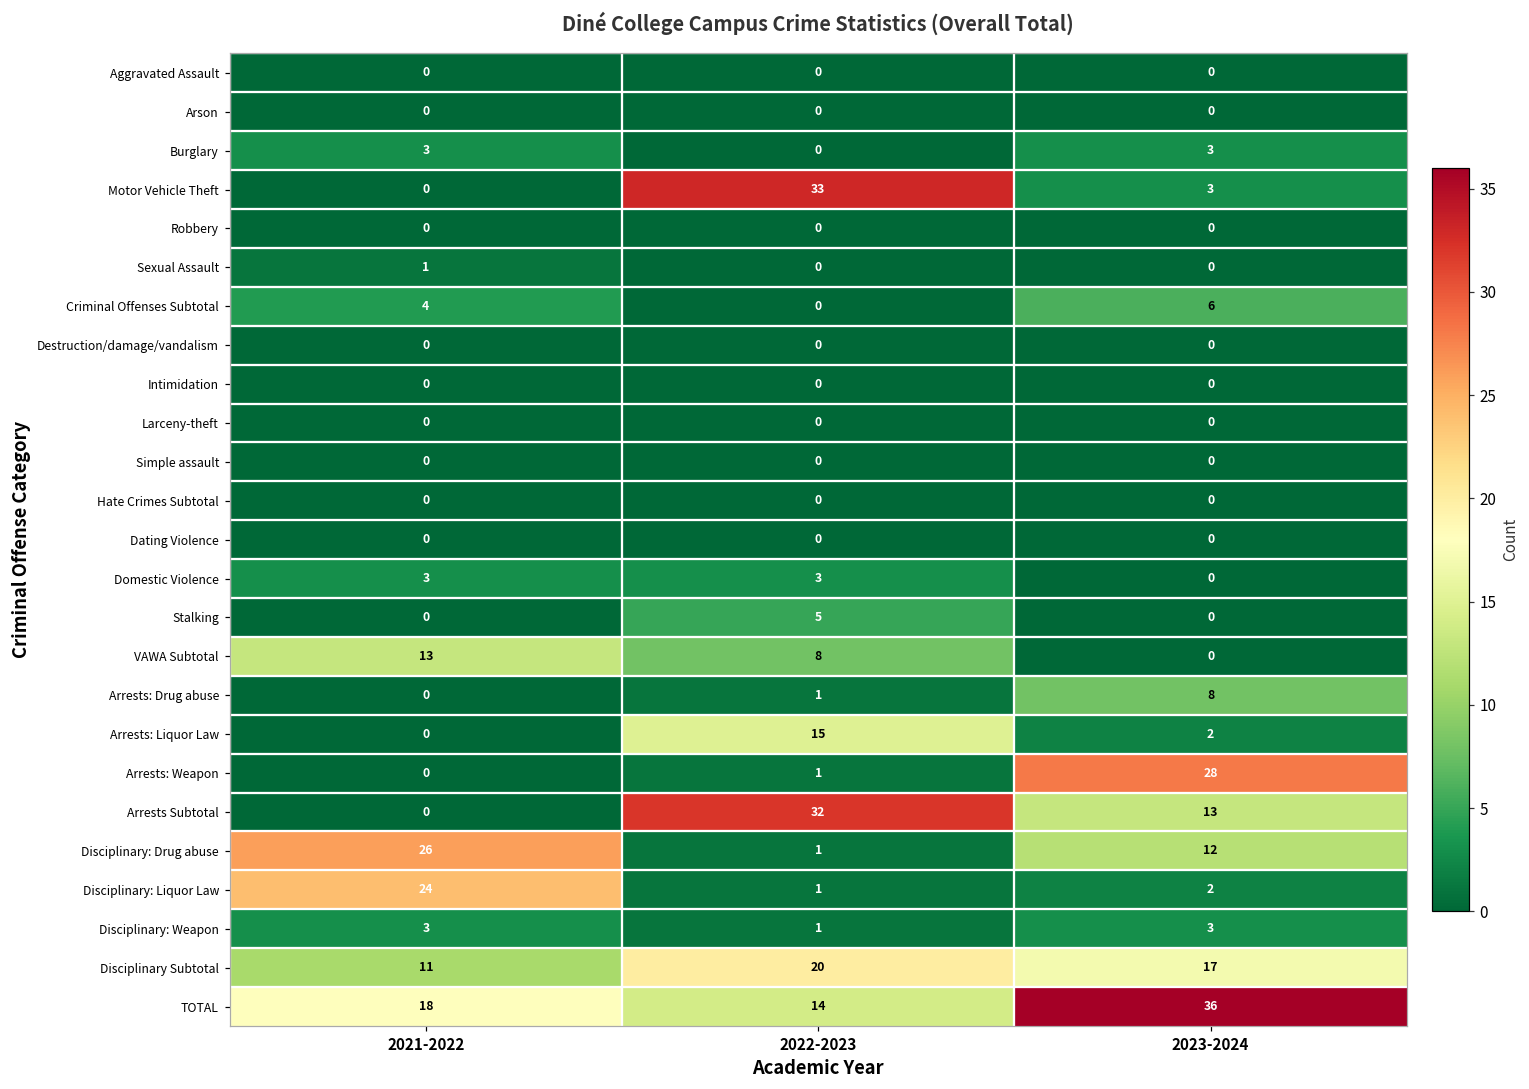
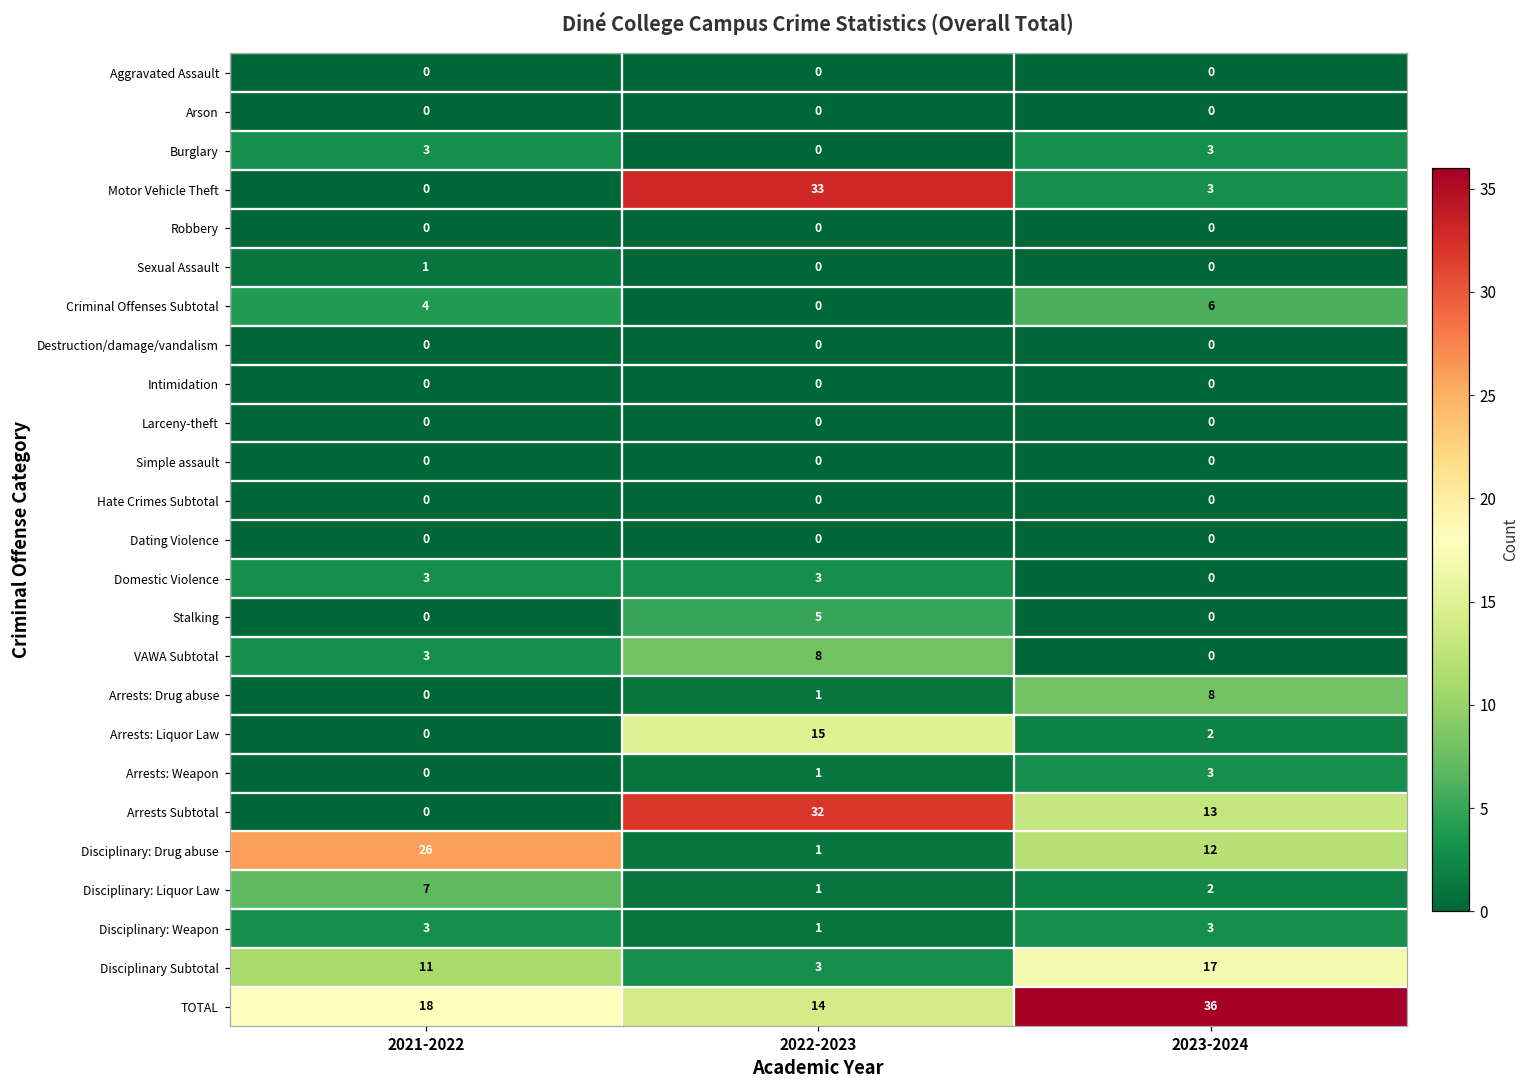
VAWA Subtotal, 2021-2022: 13 -> 3
Arrests: Weapon, 2023-2024: 28 -> 3
Disciplinary: Liquor Law, 2021-2022: 24 -> 7
Disciplinary Subtotal, 2022-2023: 20 -> 3
